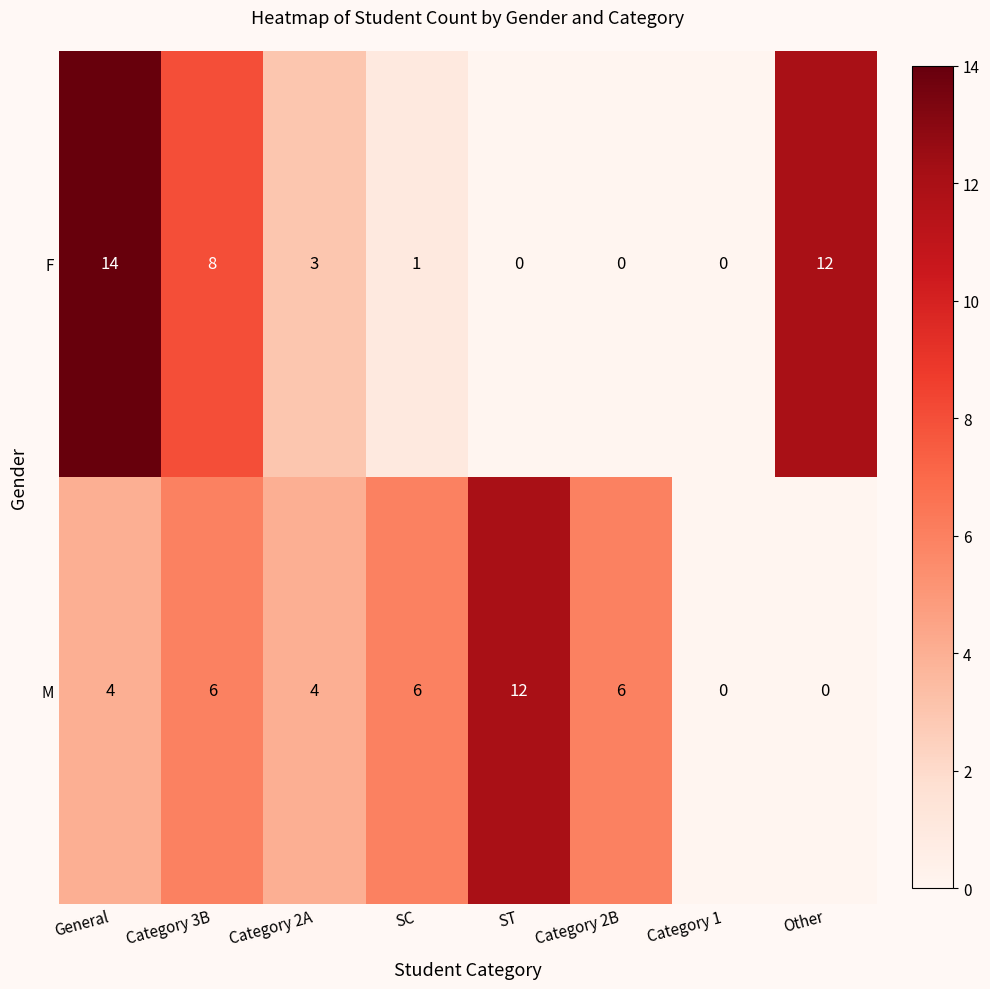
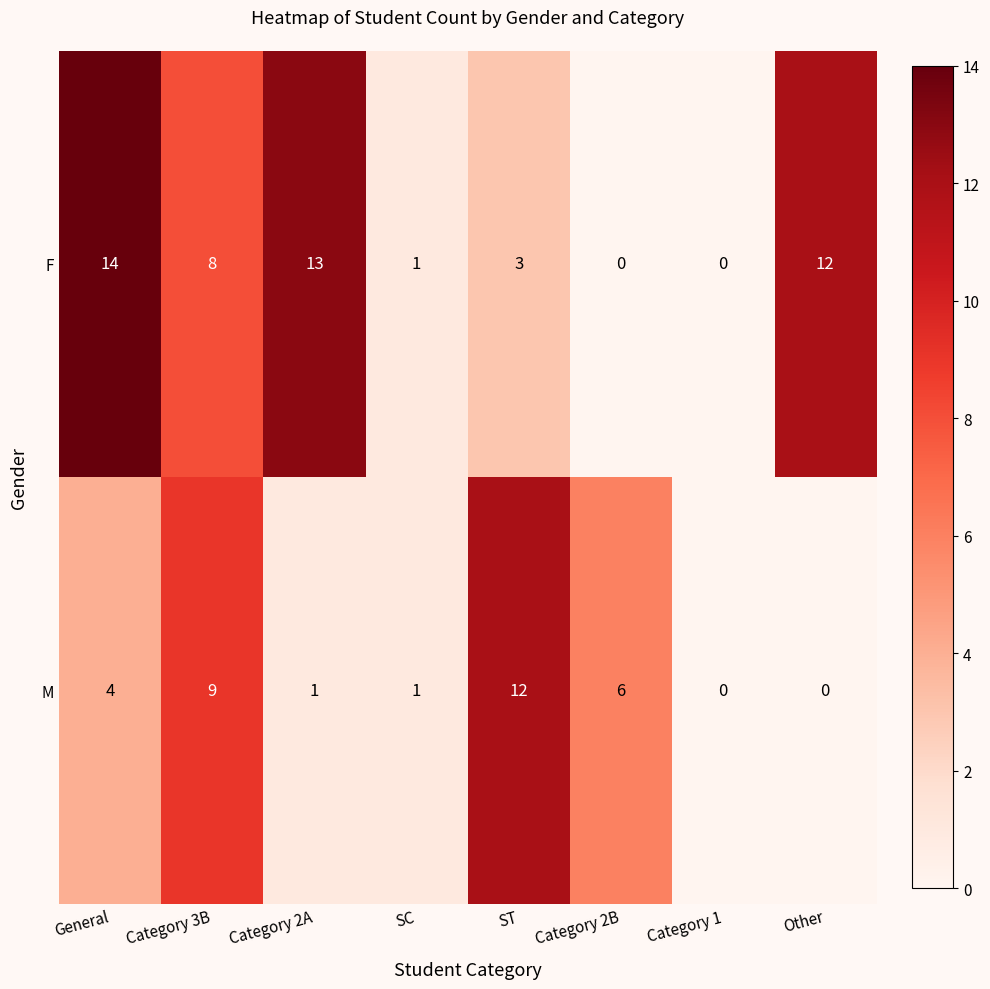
F, Category 2A: 3 -> 13
F, ST: 0 -> 3
M, Category 3B: 6 -> 9
M, Category 2A: 4 -> 1
M, SC: 6 -> 1
